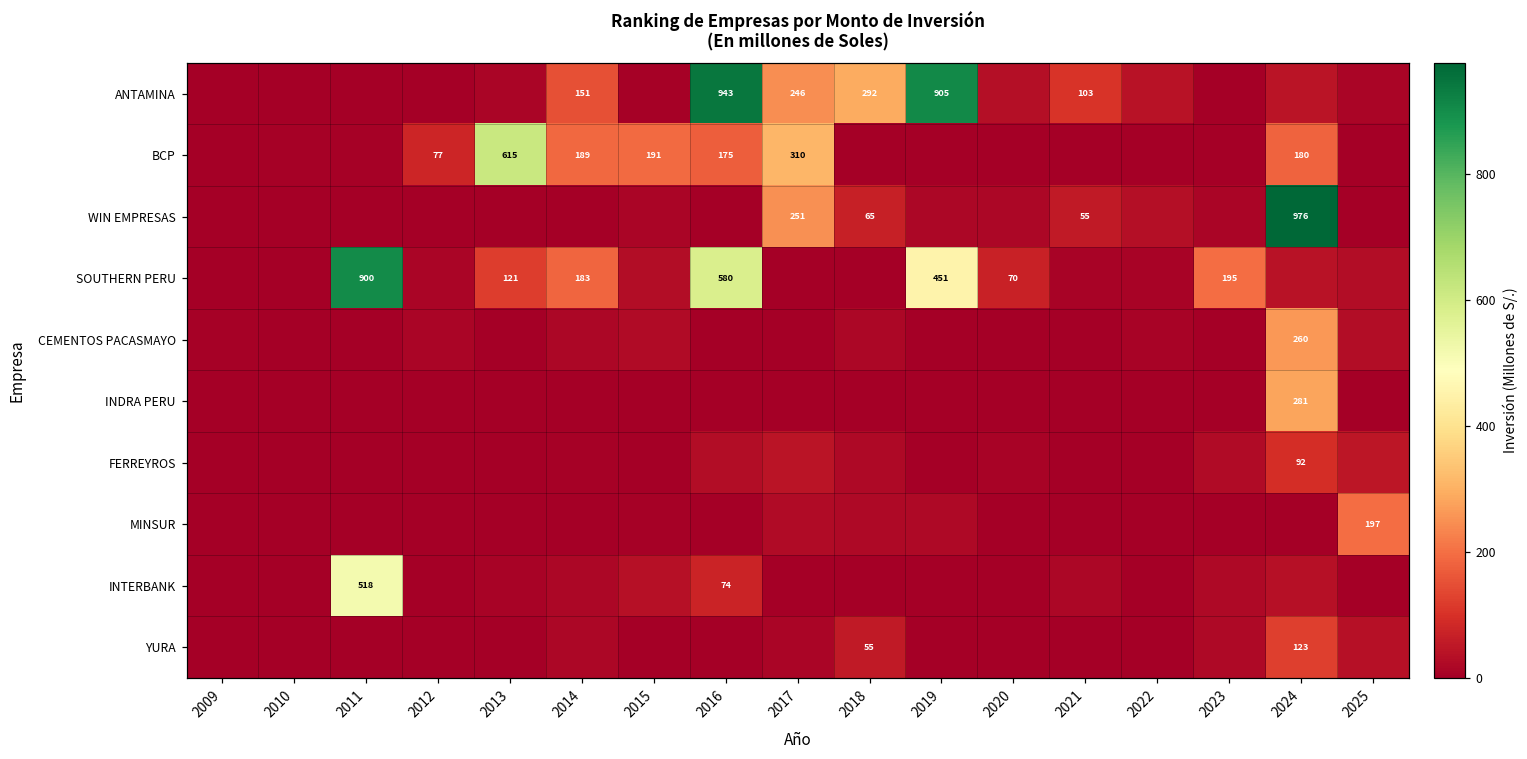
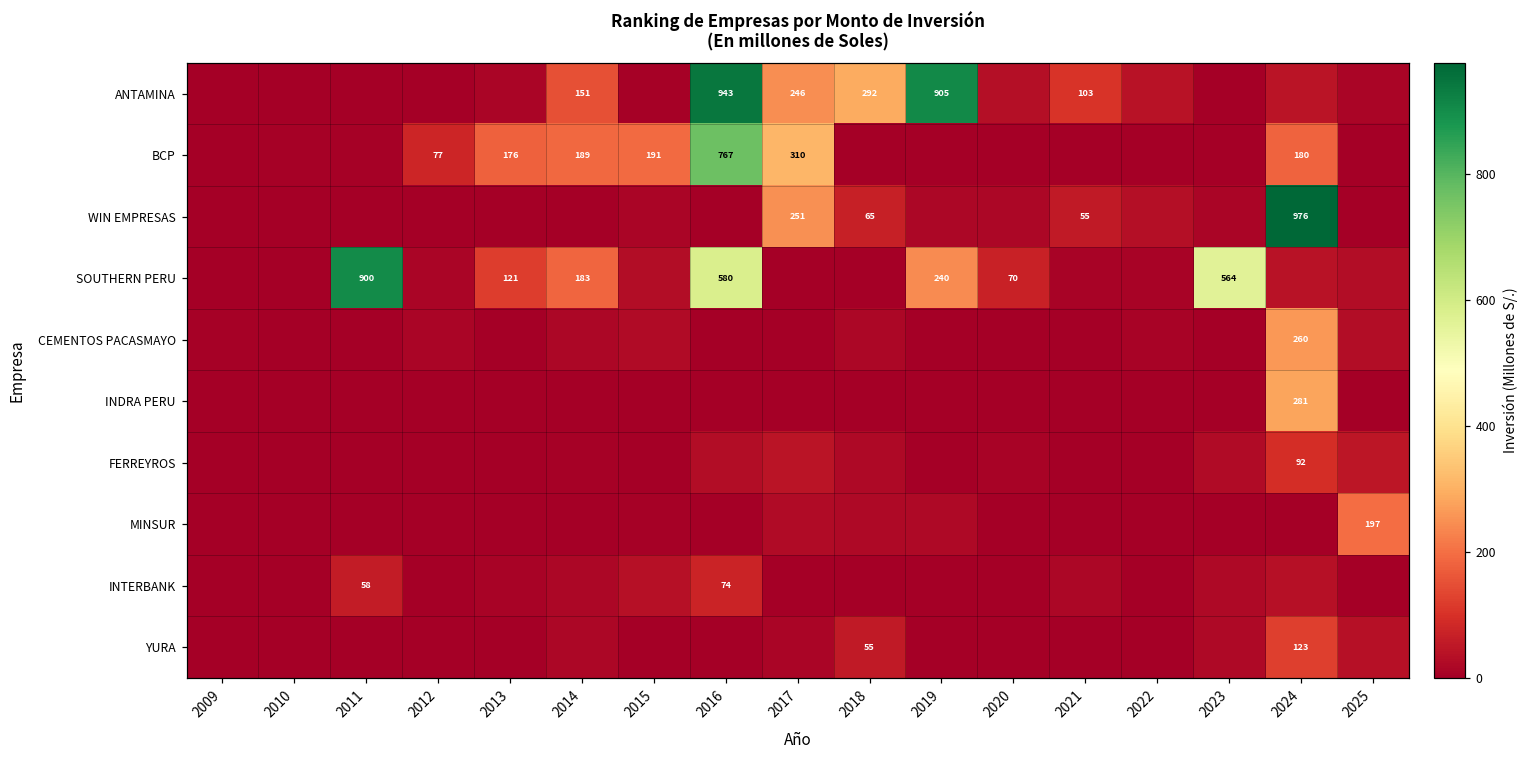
BCP, 2013: 615 -> 176
BCP, 2016: 175 -> 767
SOUTHERN PERU, 2019: 451 -> 240
SOUTHERN PERU, 2023: 195 -> 564
INTERBANK, 2011: 518 -> 58
